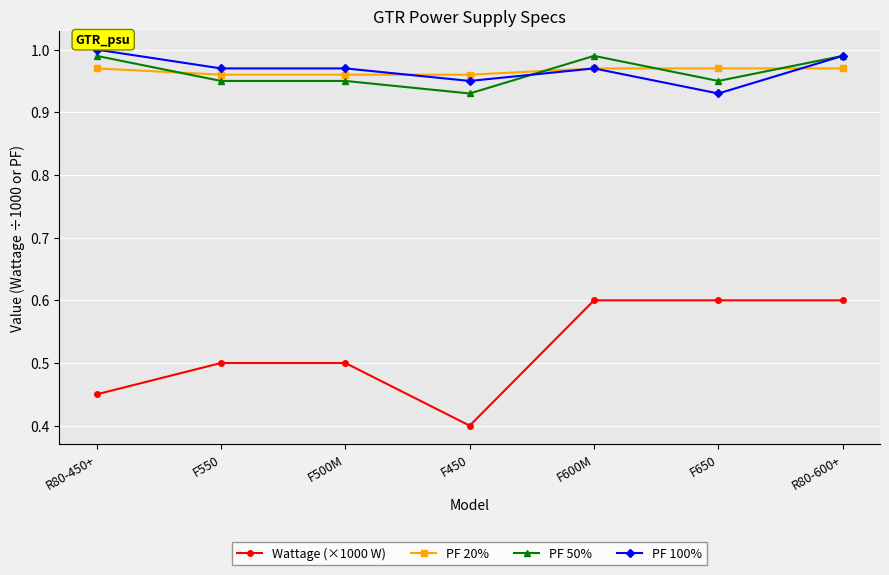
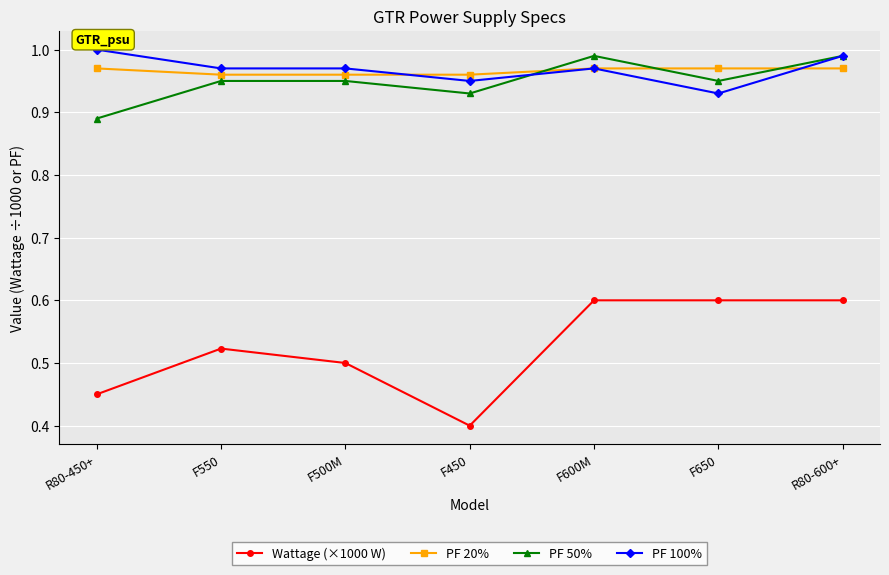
PF 50%, R80-450+: 0.99 -> 0.89
Wattage (×1000 W), F550: 0.50 -> 0.52
